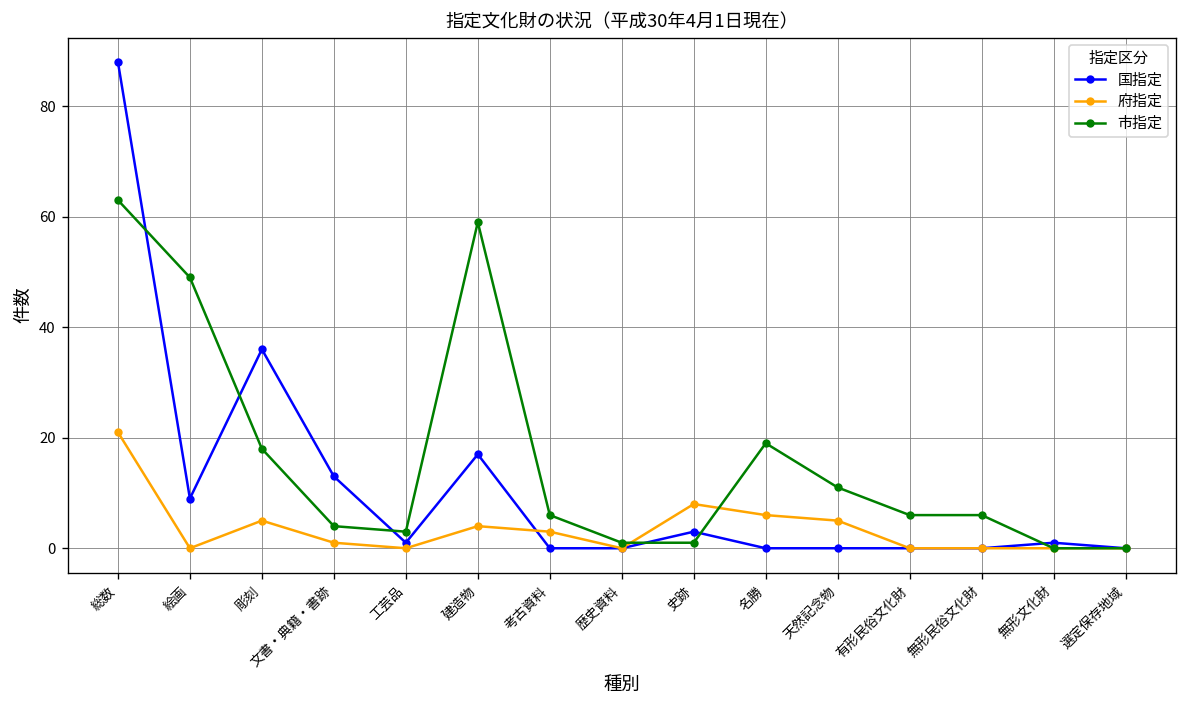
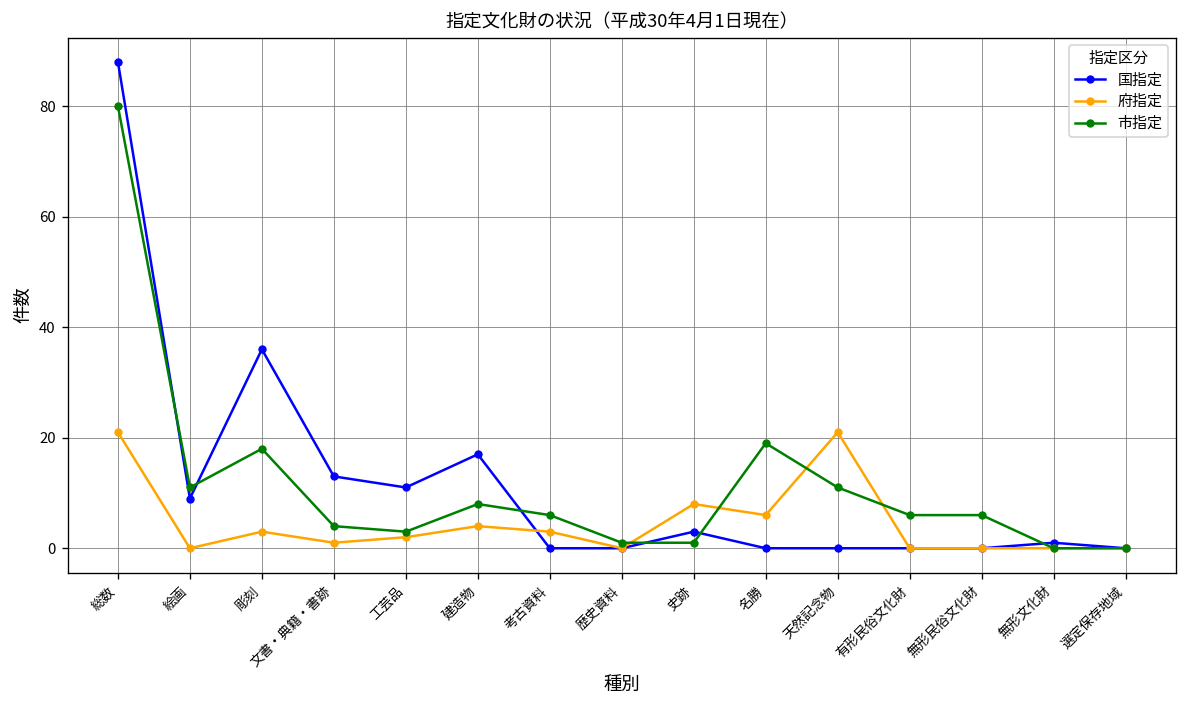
市指定, 総数: 63 -> 80
市指定, 絵画: 49 -> 11
府指定, 彫刻: 5 -> 3
国指定, 工芸品: 1 -> 11
府指定, 工芸品: 0 -> 2
市指定, 建造物: 59 -> 8
府指定, 天然記念物: 5 -> 21
